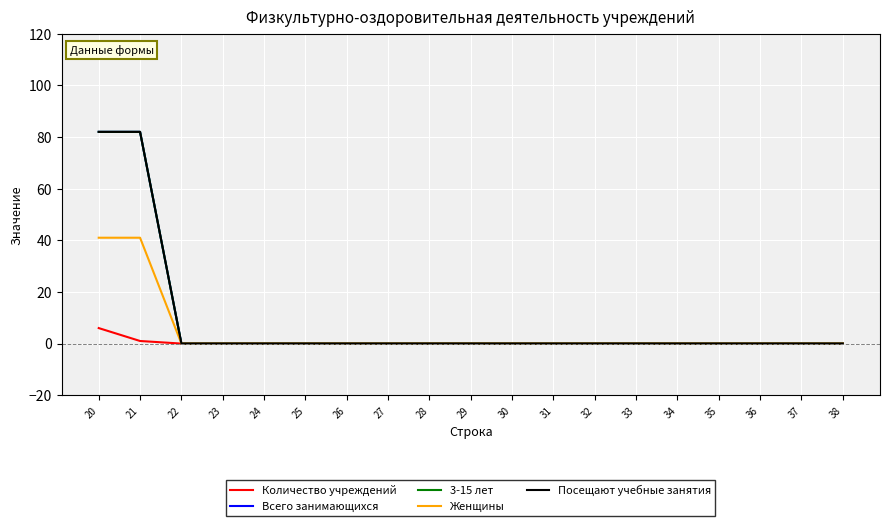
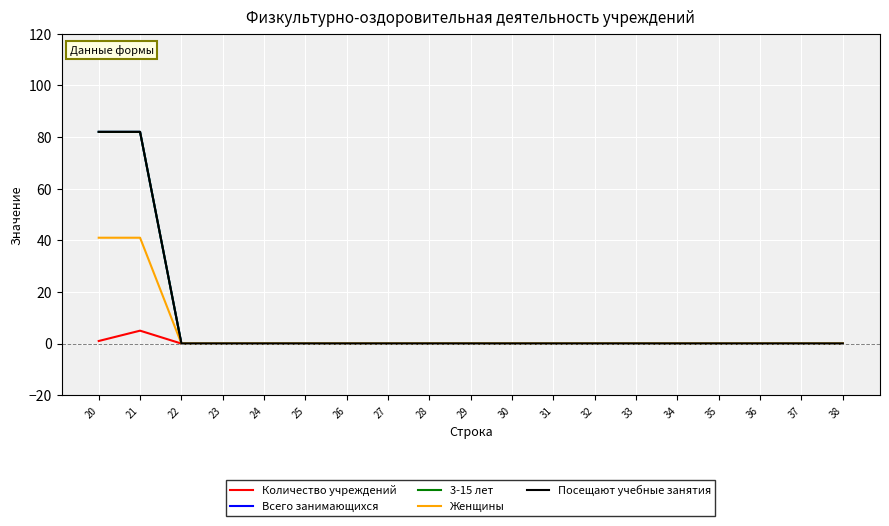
Количество учреждений, 20: 6 -> 1
Количество учреждений, 21: 1 -> 5
